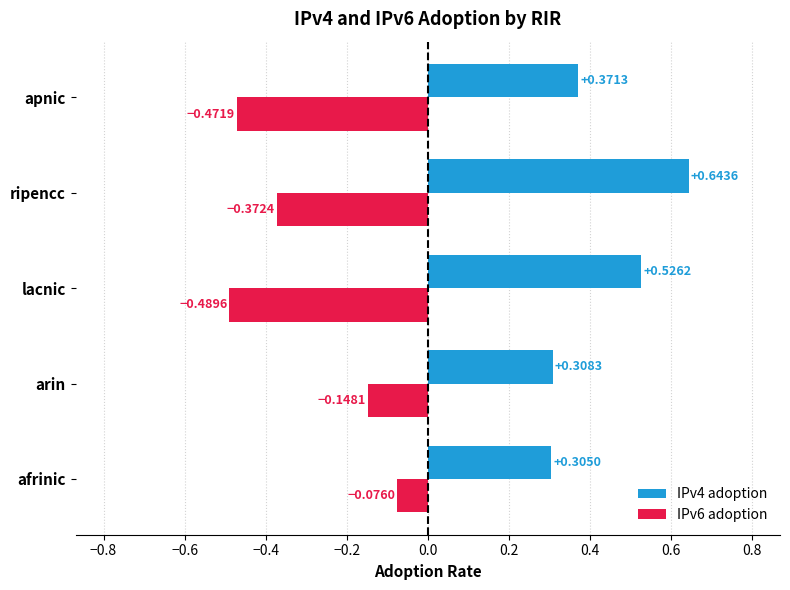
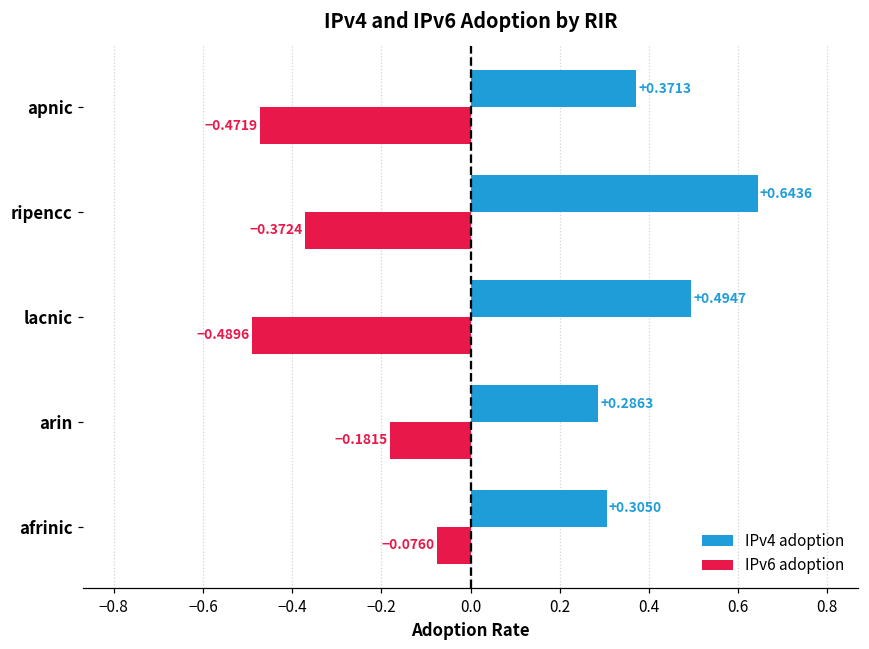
IPv4 adoption, lacnic: +0.5262 -> +0.4947
IPv4 adoption, arin: +0.3083 -> +0.2863
IPv6 adoption, arin: -0.1481 -> -0.1815
